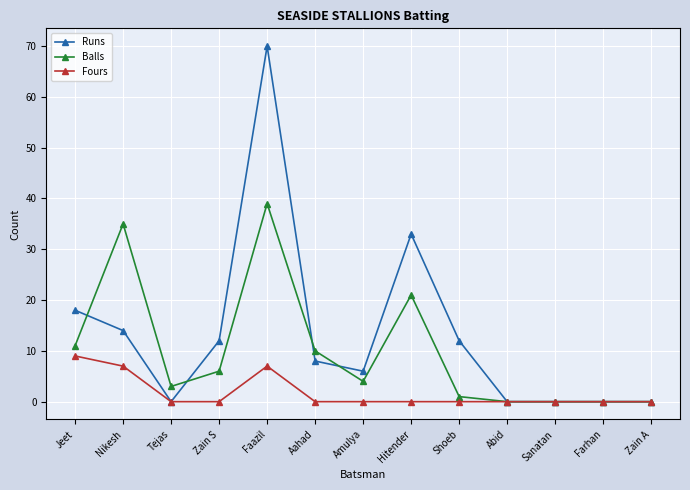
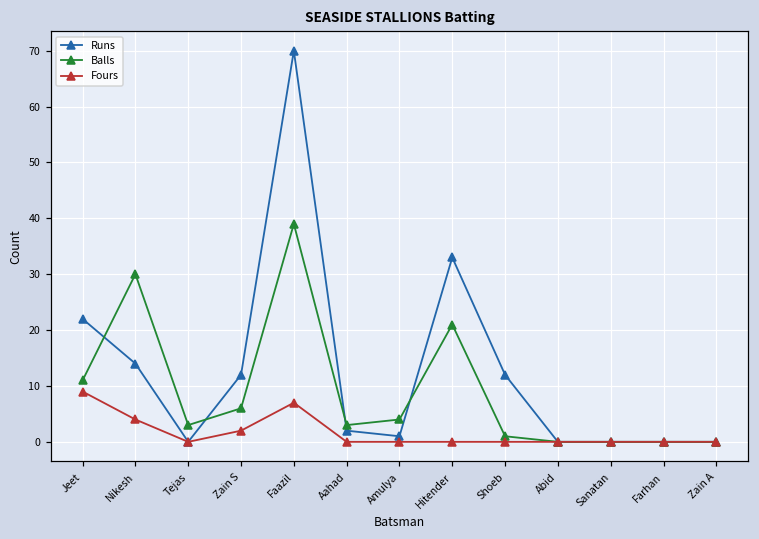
Runs, Jeet: 18 -> 22
Balls, Nikesh: 35 -> 30
Fours, Nikesh: 7 -> 4
Fours, Zain S: 0 -> 2
Runs, Aahad: 8 -> 2
Balls, Aahad: 10 -> 3
Runs, Amulya: 6 -> 1
